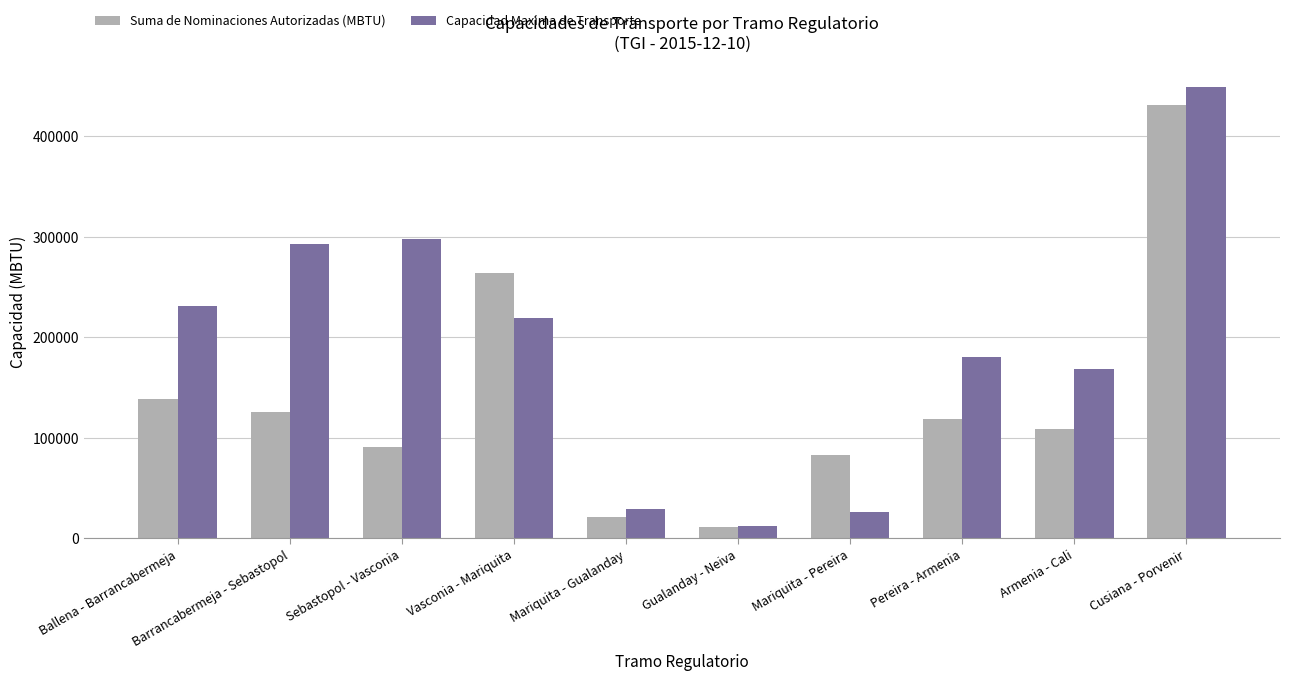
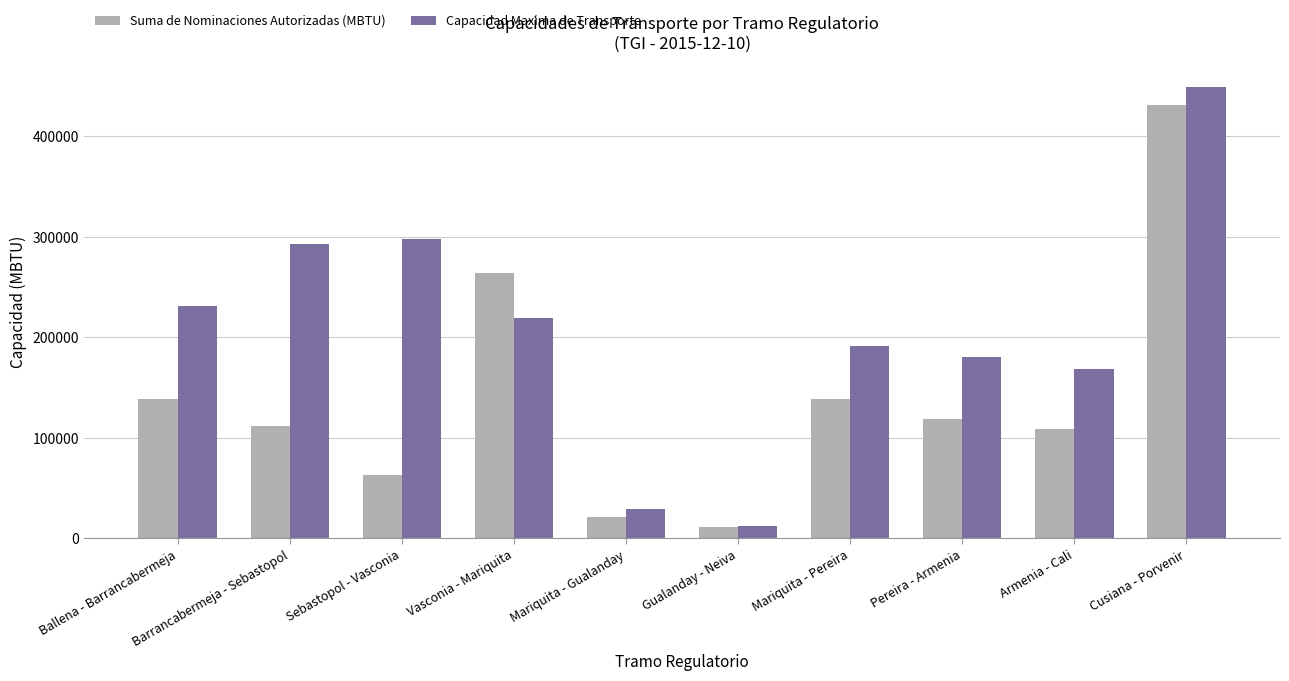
Suma de Nominaciones Autorizadas (MBTU), Barrancabermeja - Sebastopol: 126000 -> 112000
Suma de Nominaciones Autorizadas (MBTU), Sebastopol - Vasconia: 91000 -> 63000
Suma de Nominaciones Autorizadas (MBTU), Mariquita - Pereira: 83000 -> 139000
Capacidad Maxima de Transporte, Mariquita - Pereira: 26000 -> 192000
